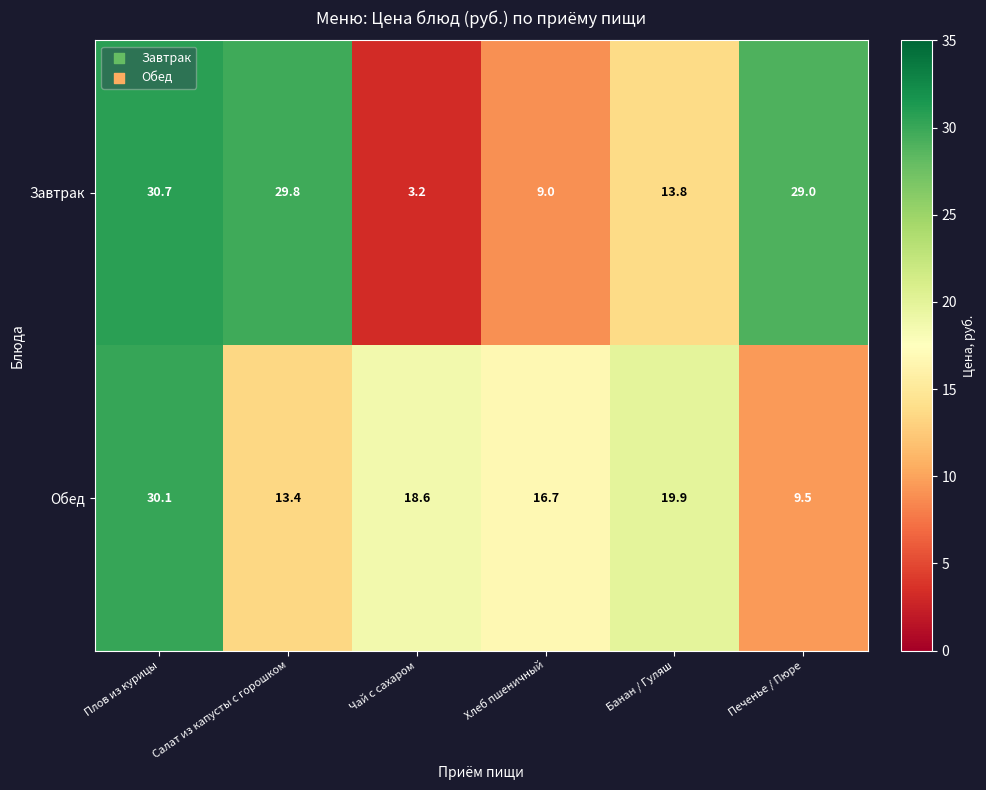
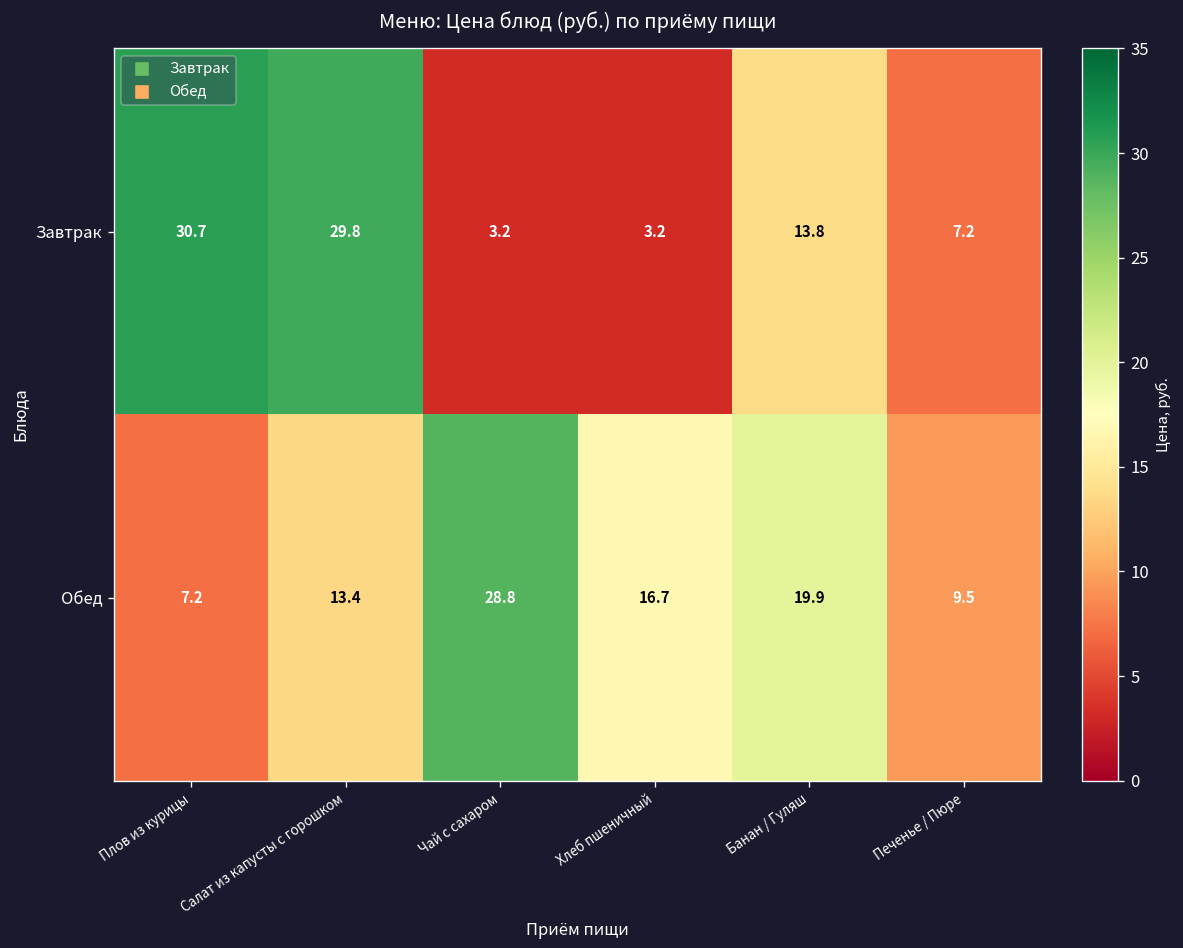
Завтрак, Хлеб пшеничный: 9.0 -> 3.2
Завтрак, Печенье / Пюре: 29.0 -> 7.2
Обед, Плов из курицы: 30.1 -> 7.2
Обед, Чай с сахаром: 18.6 -> 28.8
